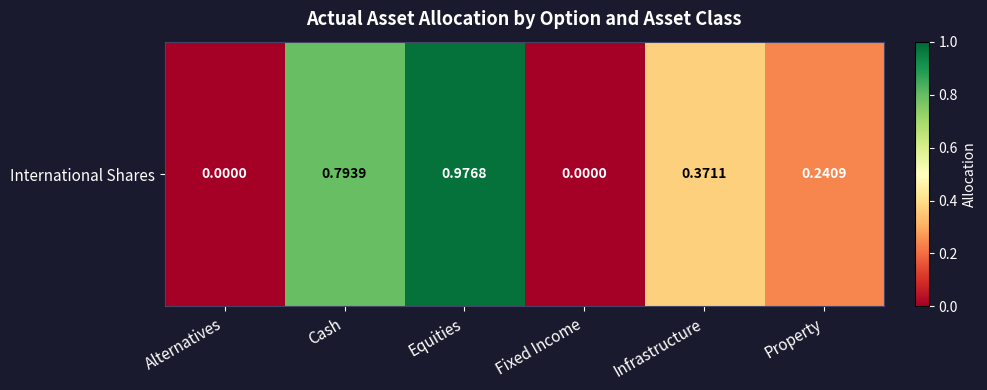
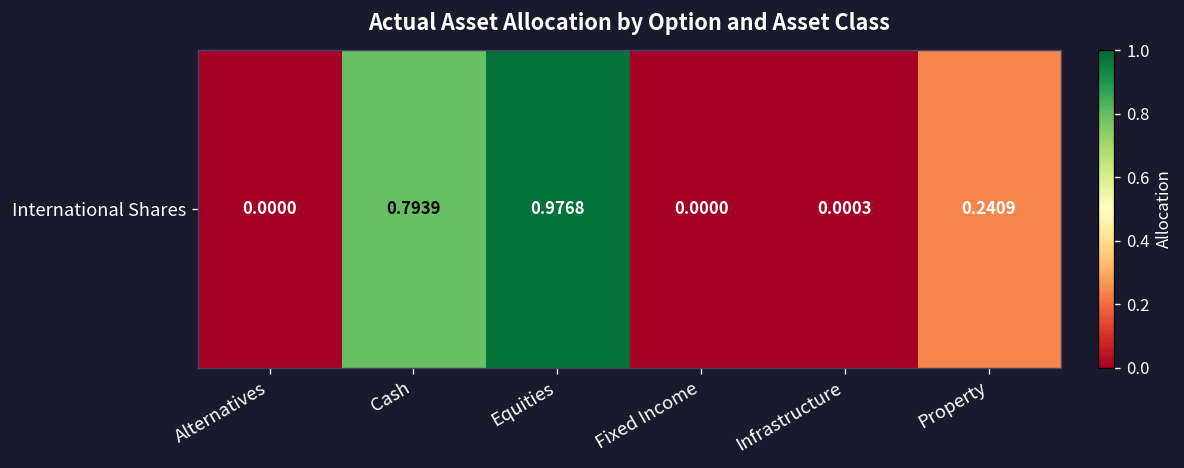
International Shares, Infrastructure: 0.3711 -> 0.0003
